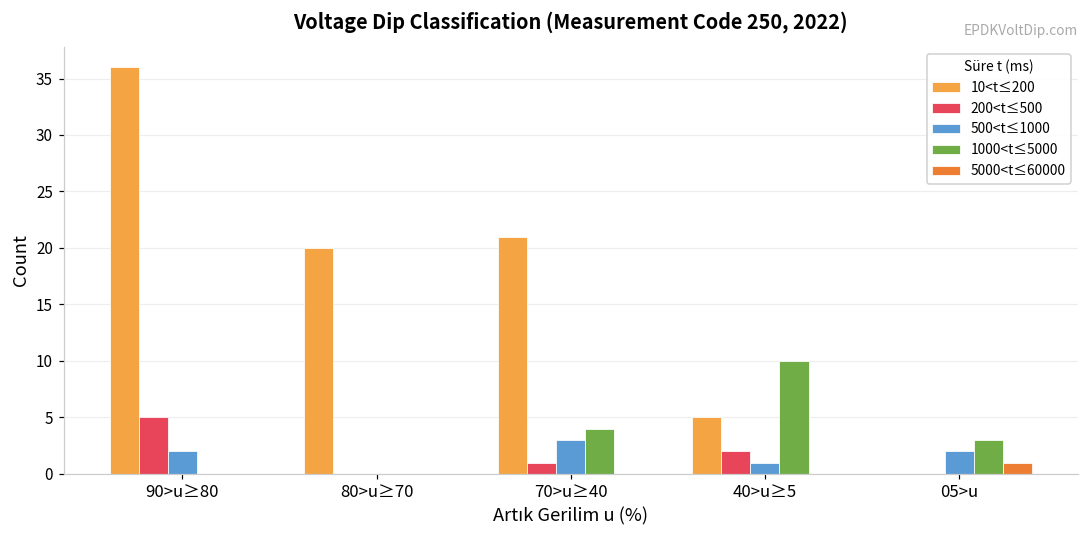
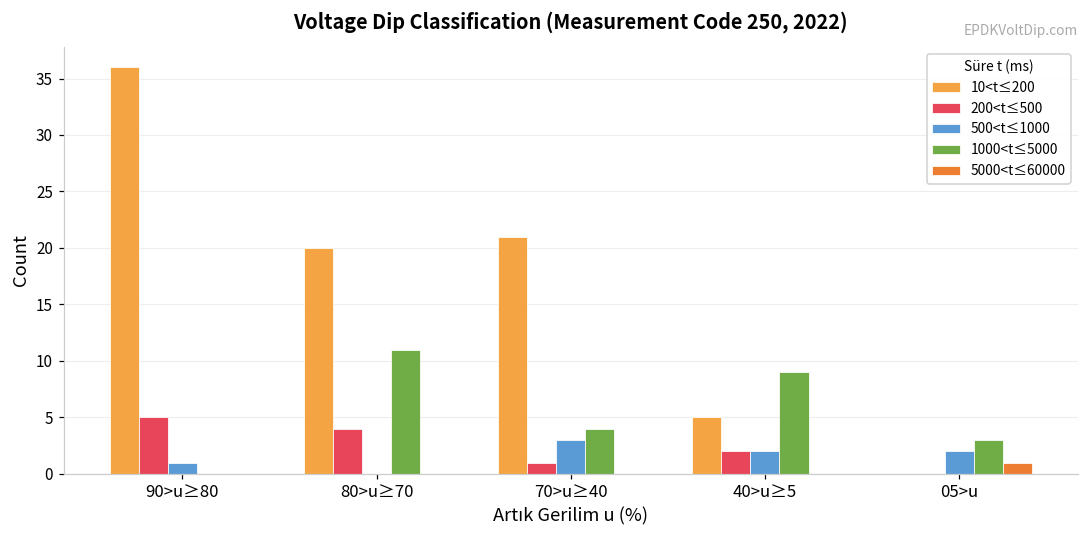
500<t≤1000, 90>u≥80: 2 -> 1
200<t≤500, 80>u≥70: 0 -> 4
1000<t≤5000, 80>u≥70: 0 -> 11
500<t≤1000, 40>u≥5: 1 -> 2
1000<t≤5000, 40>u≥5: 10 -> 9
